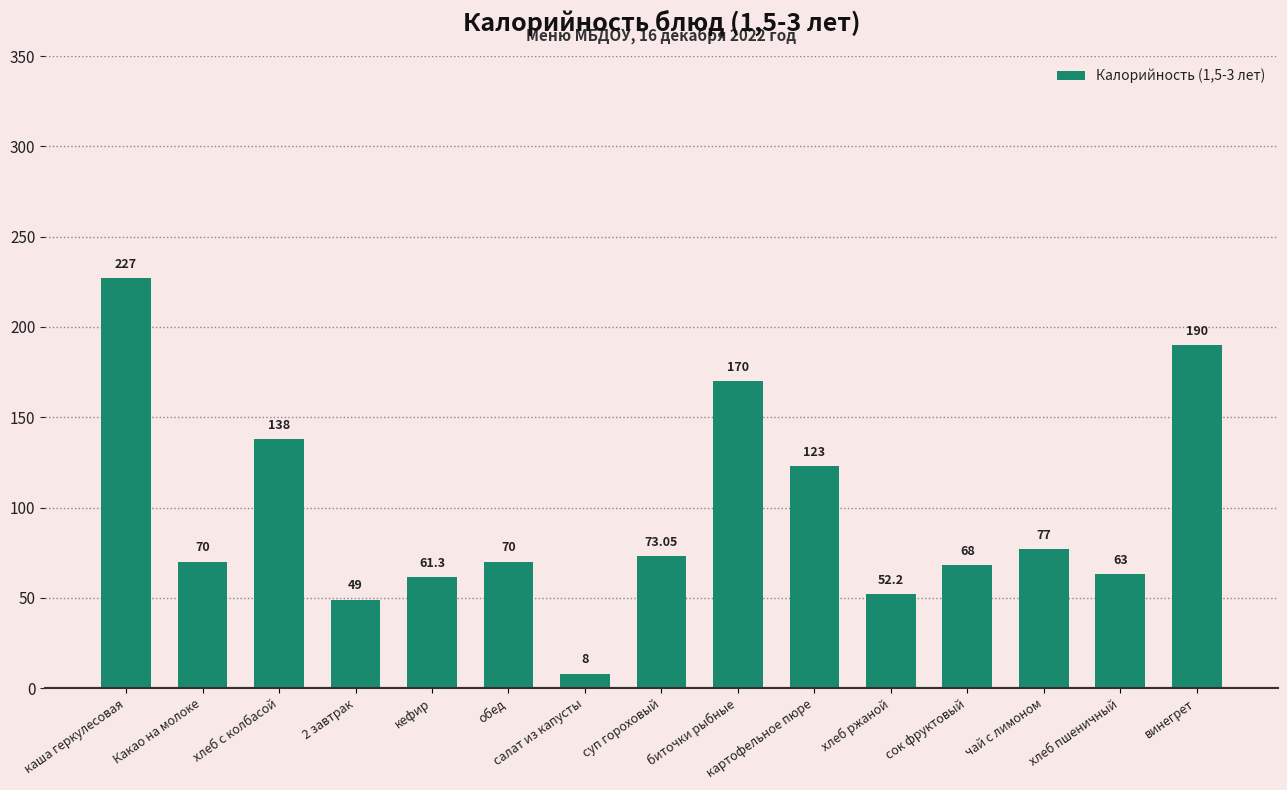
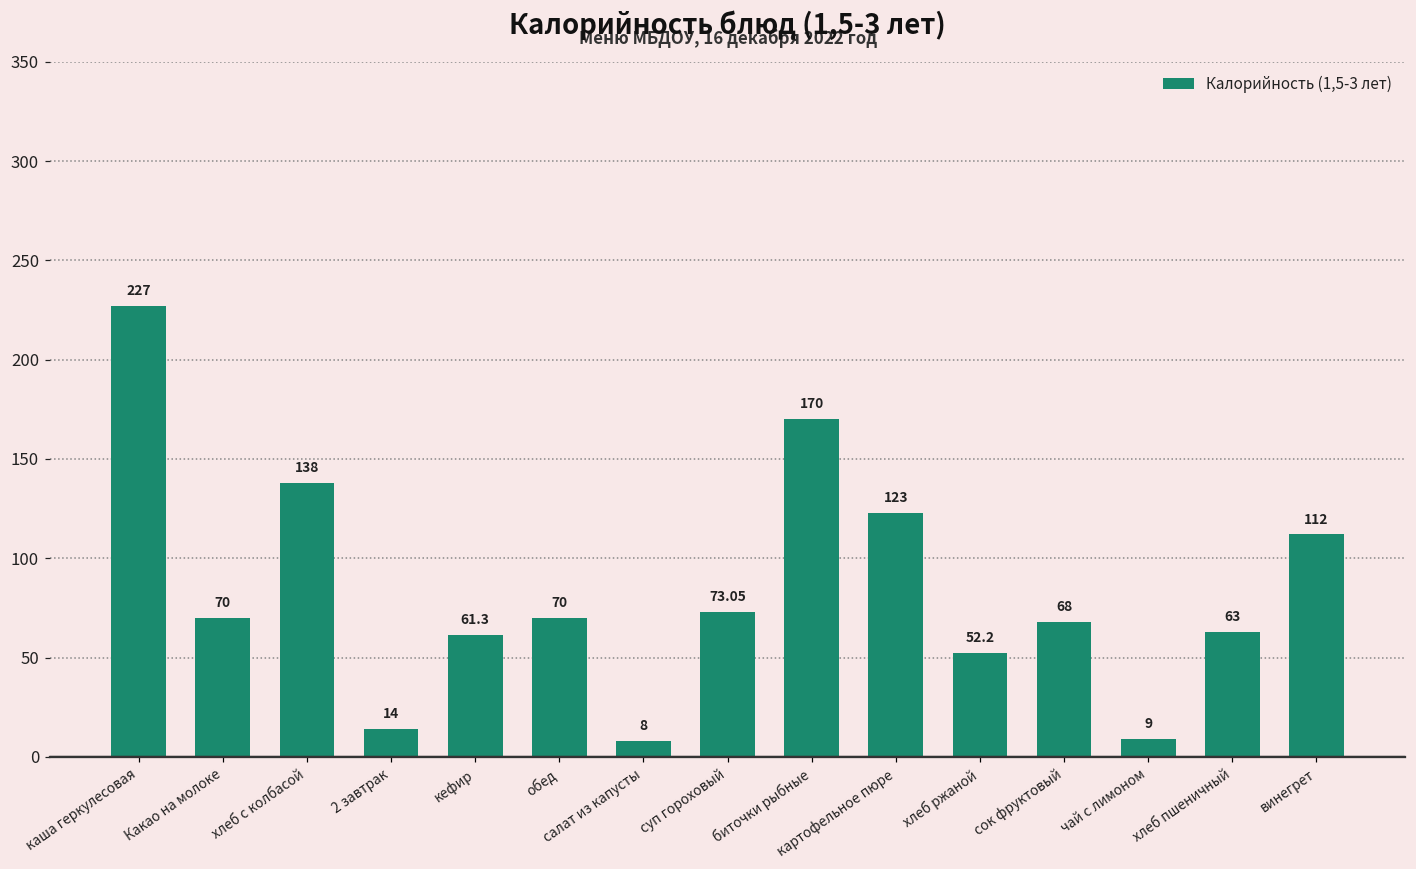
2 завтрак: 49 -> 14
чай с лимоном: 77 -> 9
винегрет: 190 -> 112
